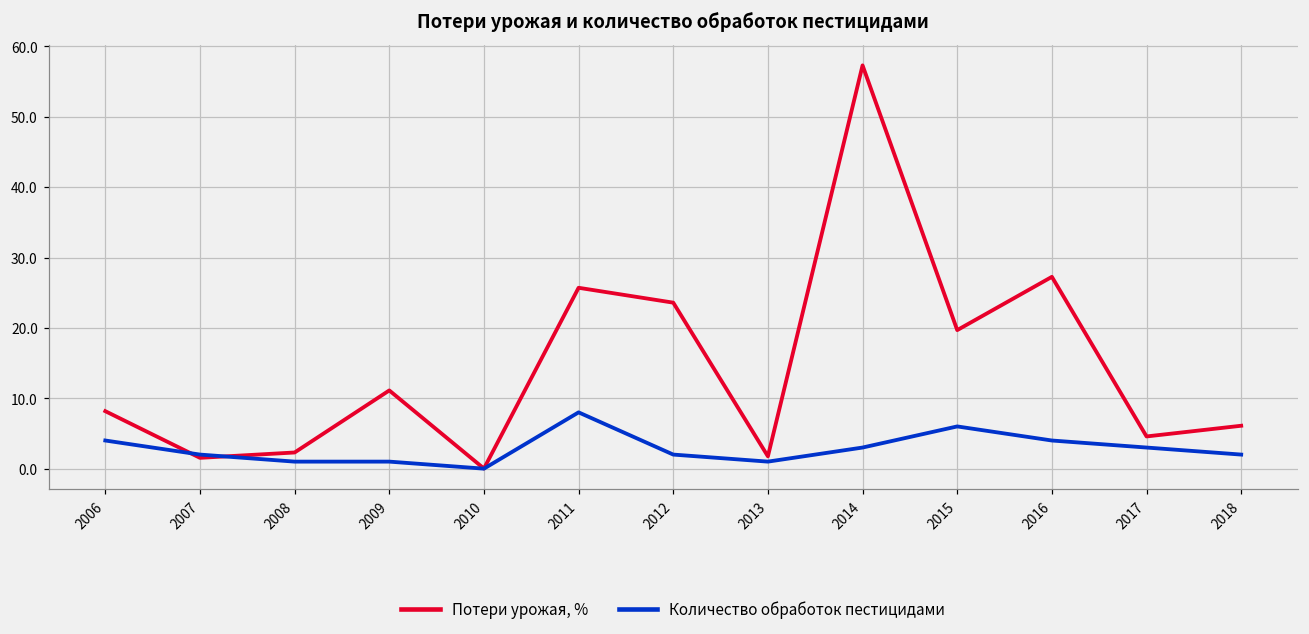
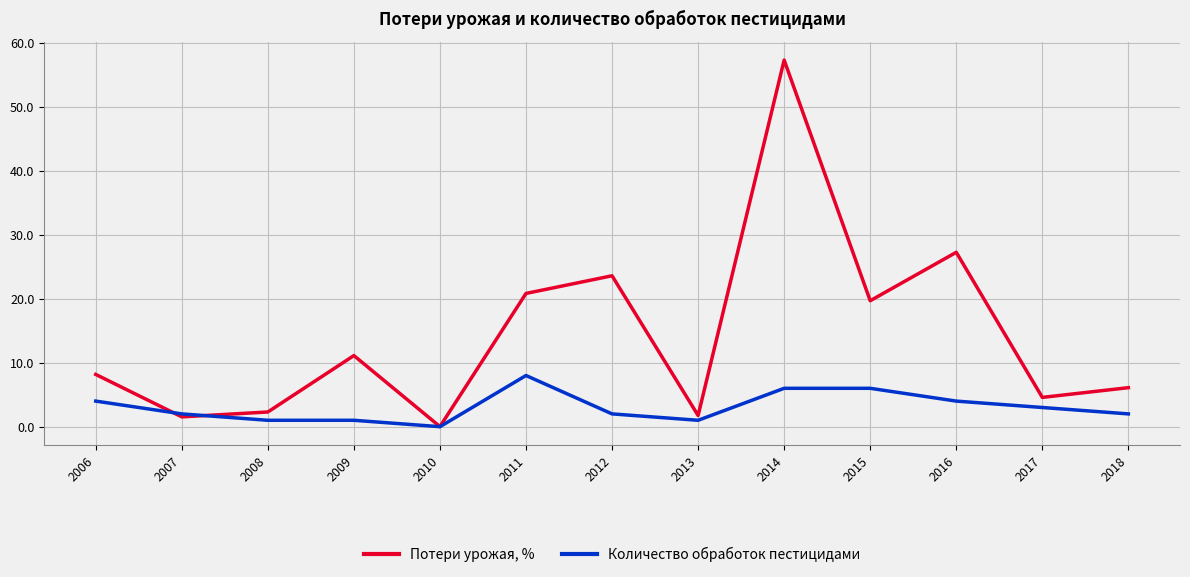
Потери урожая, %, 2011: 26 -> 21
Количество обработок пестицидами, 2014: 3 -> 6
